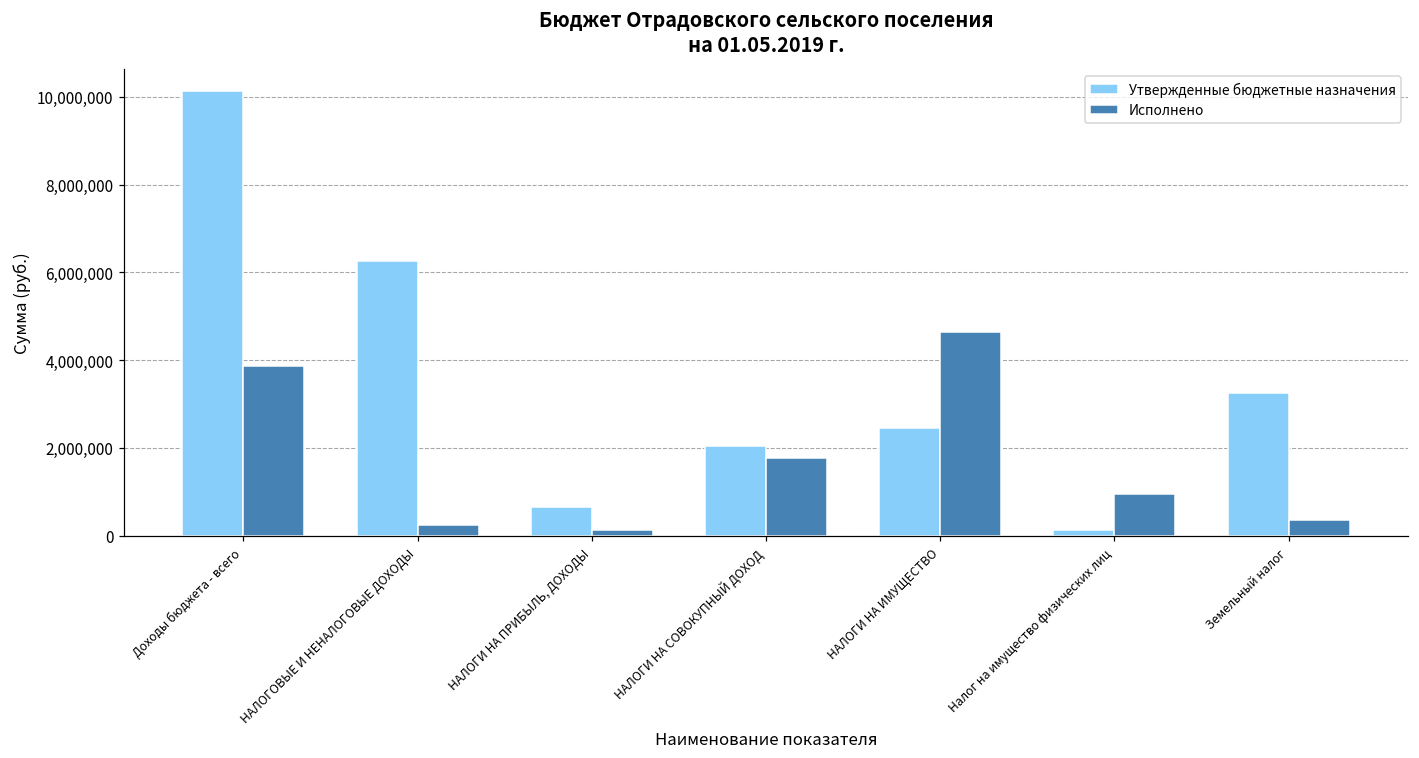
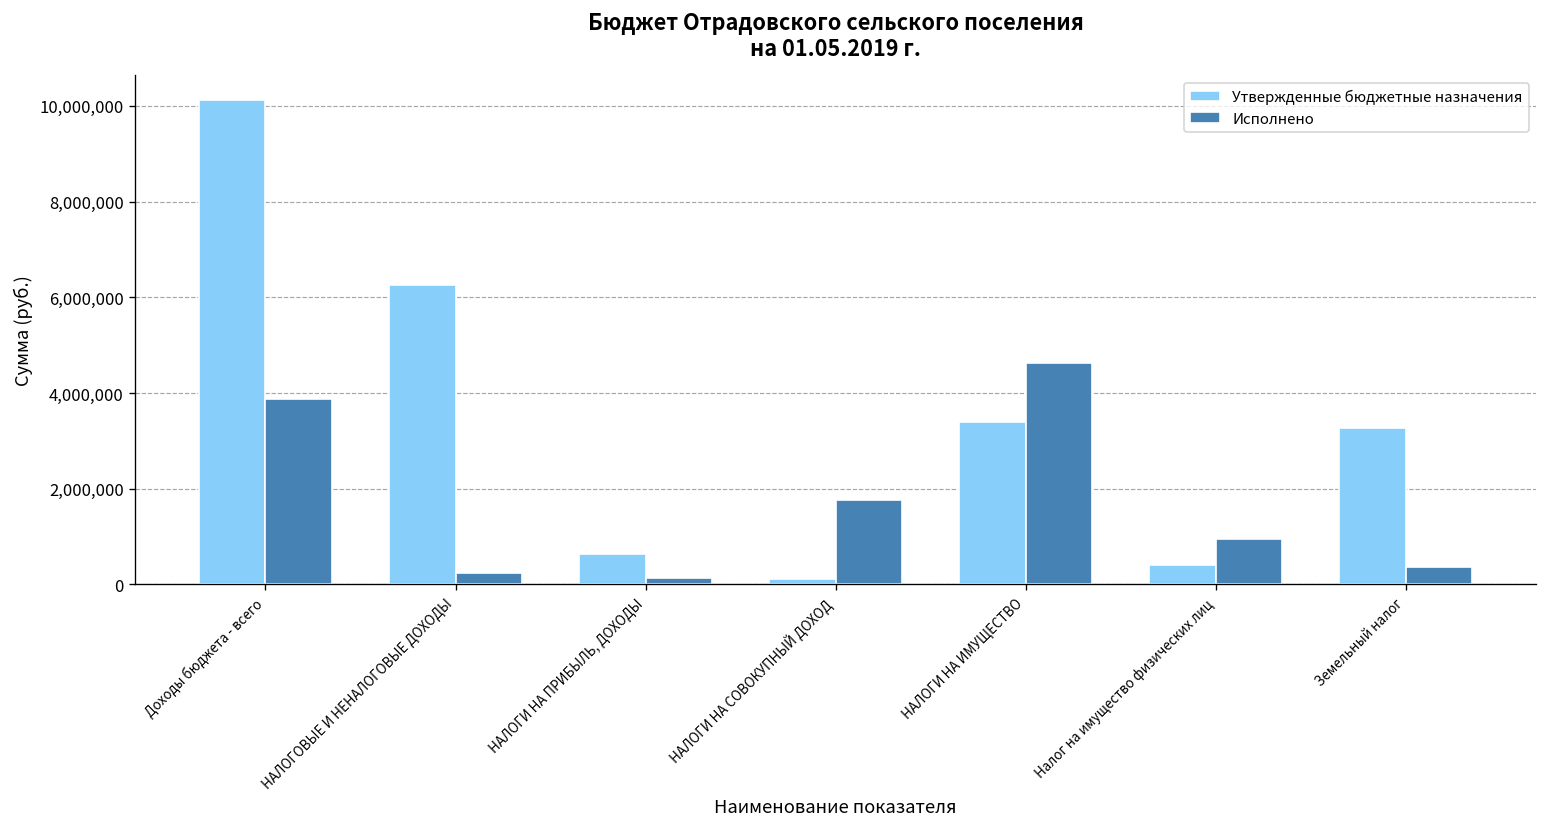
Утвержденные бюджетные назначения, НАЛОГИ НА СОВОКУПНЫЙ ДОХОД: 2,000,000 -> 100,000
Утвержденные бюджетные назначения, НАЛОГИ НА ИМУЩЕСТВО: 2,500,000 -> 3,400,000
Утвержденные бюджетные назначения, Налог на имущество физических лиц: 100,000 -> 400,000
